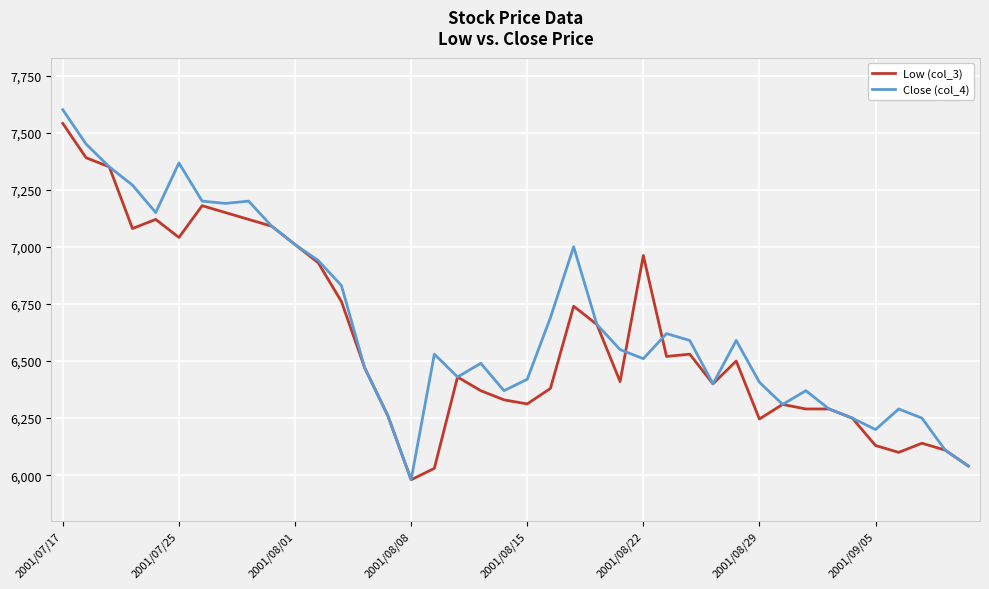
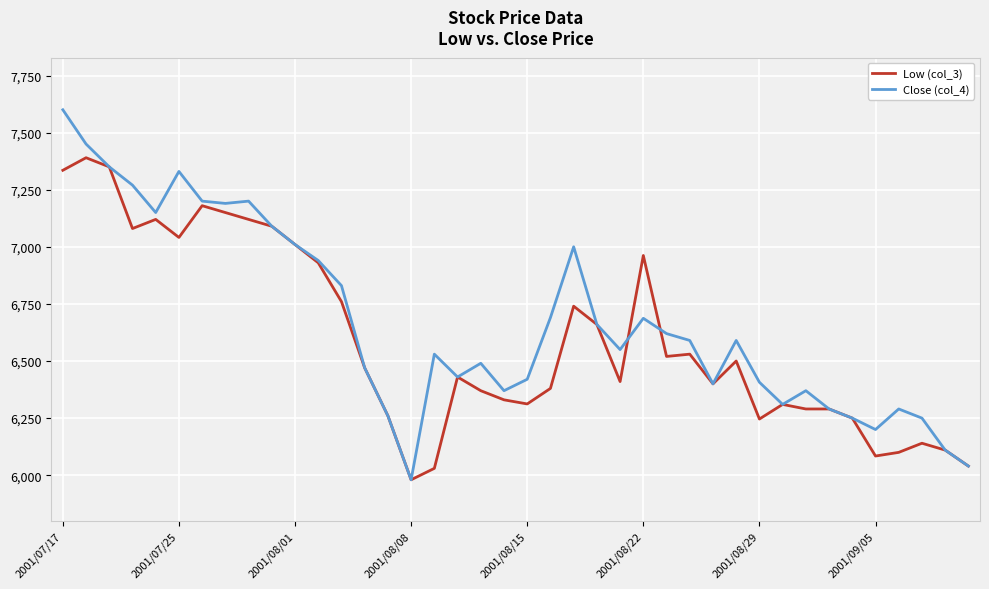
Low (col_3), 2001/07/17: 7,540 -> 7,340
Close (col_4), 2001/07/25: 7,370 -> 7,330
Close (col_4), 2001/08/22: 6,510 -> 6,690
Low (col_3), 2001/09/05: 6,130 -> 6,080
